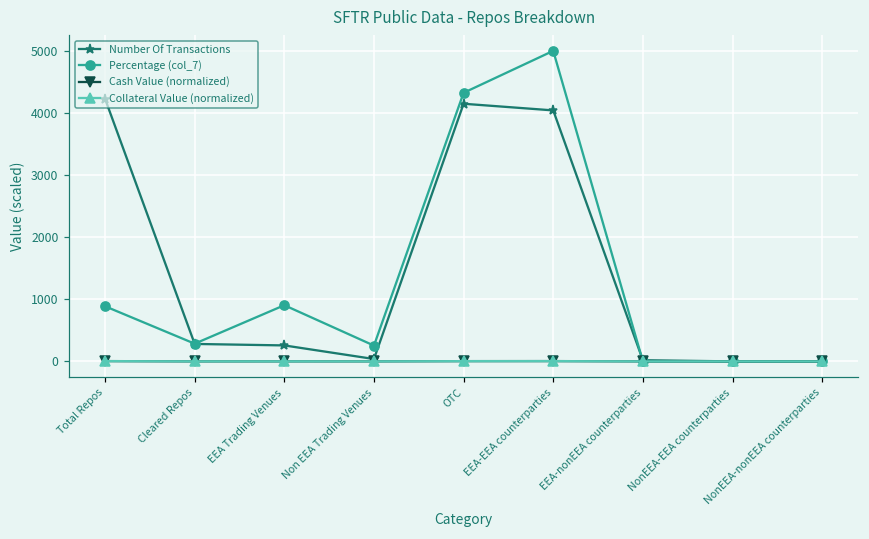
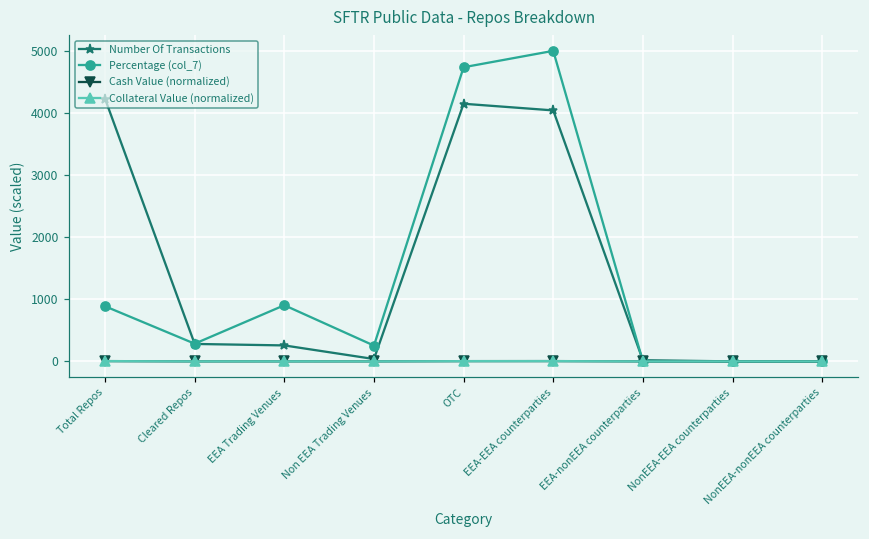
Percentage (col_7), OTC: 4300 -> 4700
